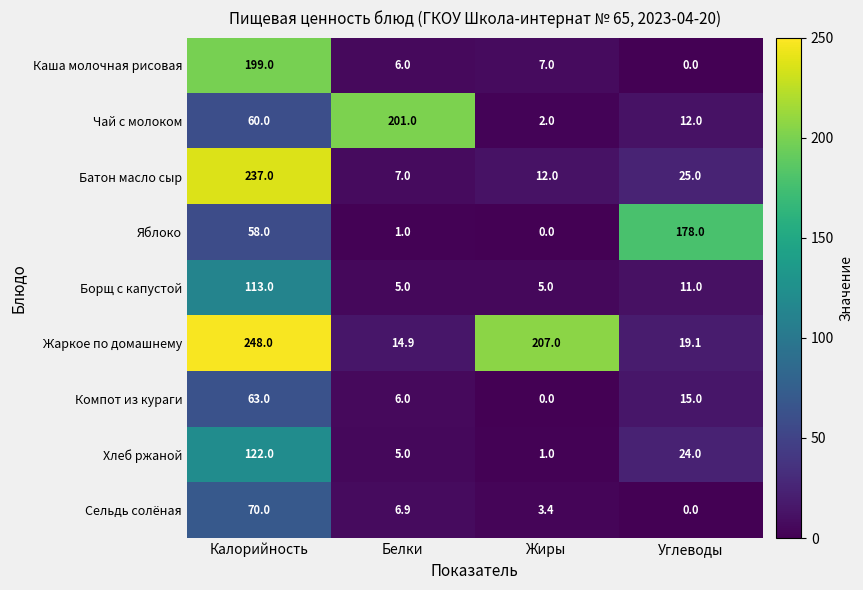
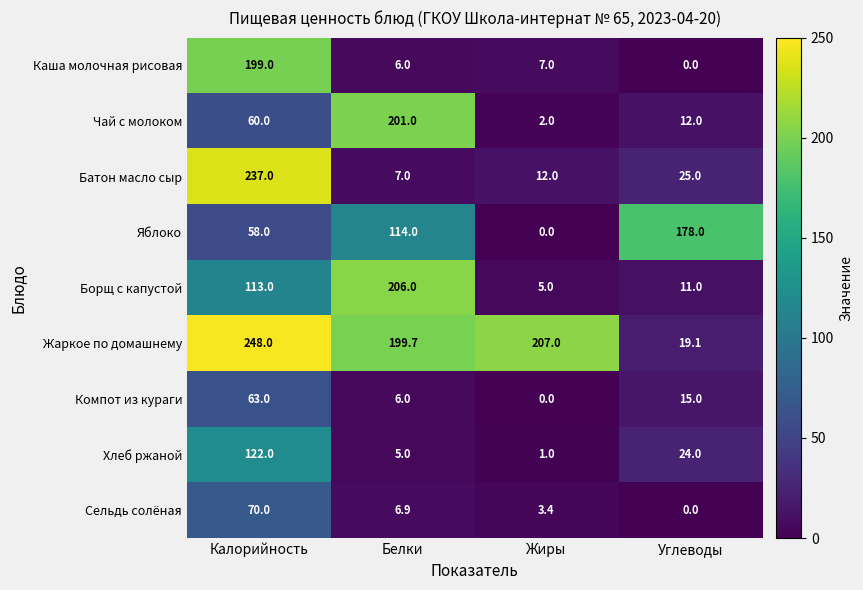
Яблоко, Белки: 1.0 -> 114.0
Борщ с капустой, Белки: 5.0 -> 206.0
Жаркое по домашнему, Белки: 14.9 -> 199.7
